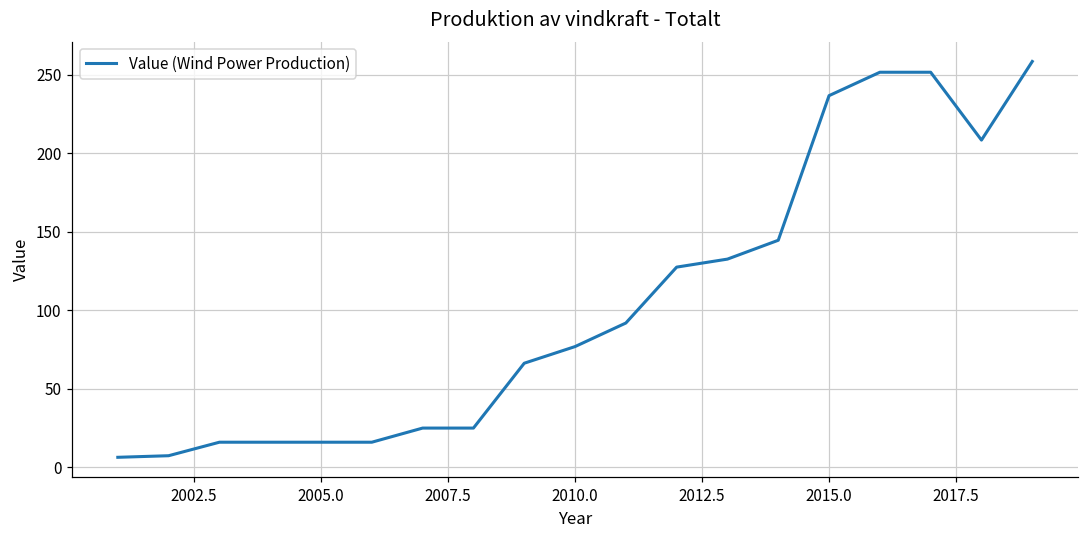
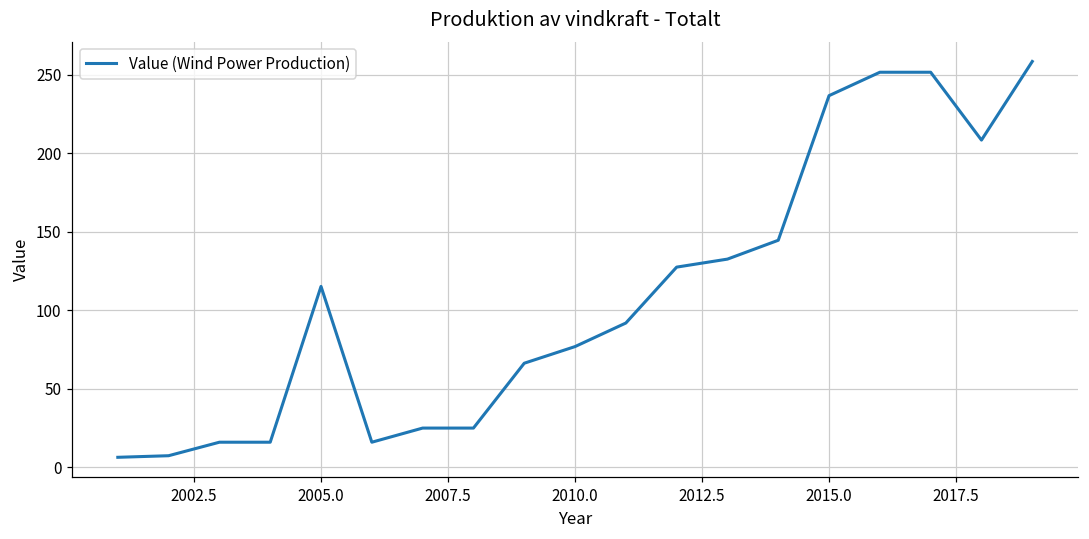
2005.0: 16 -> 115
